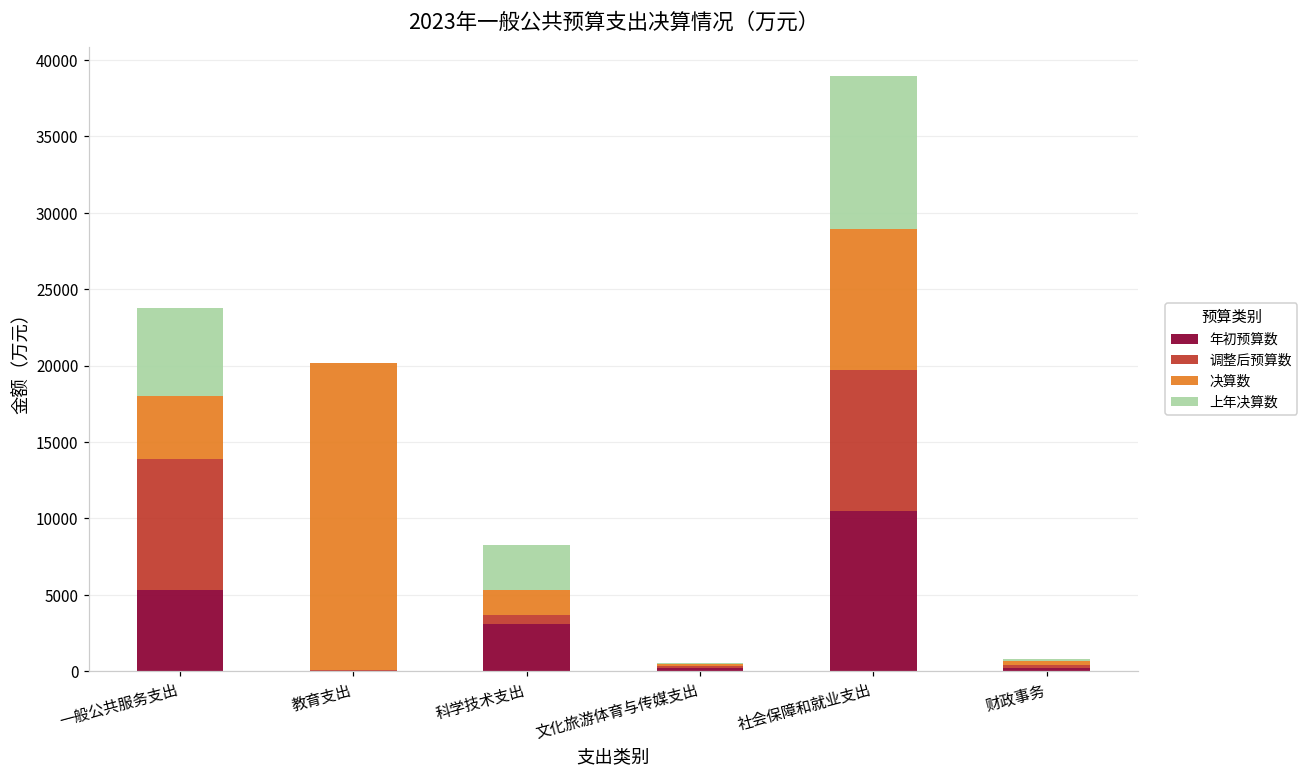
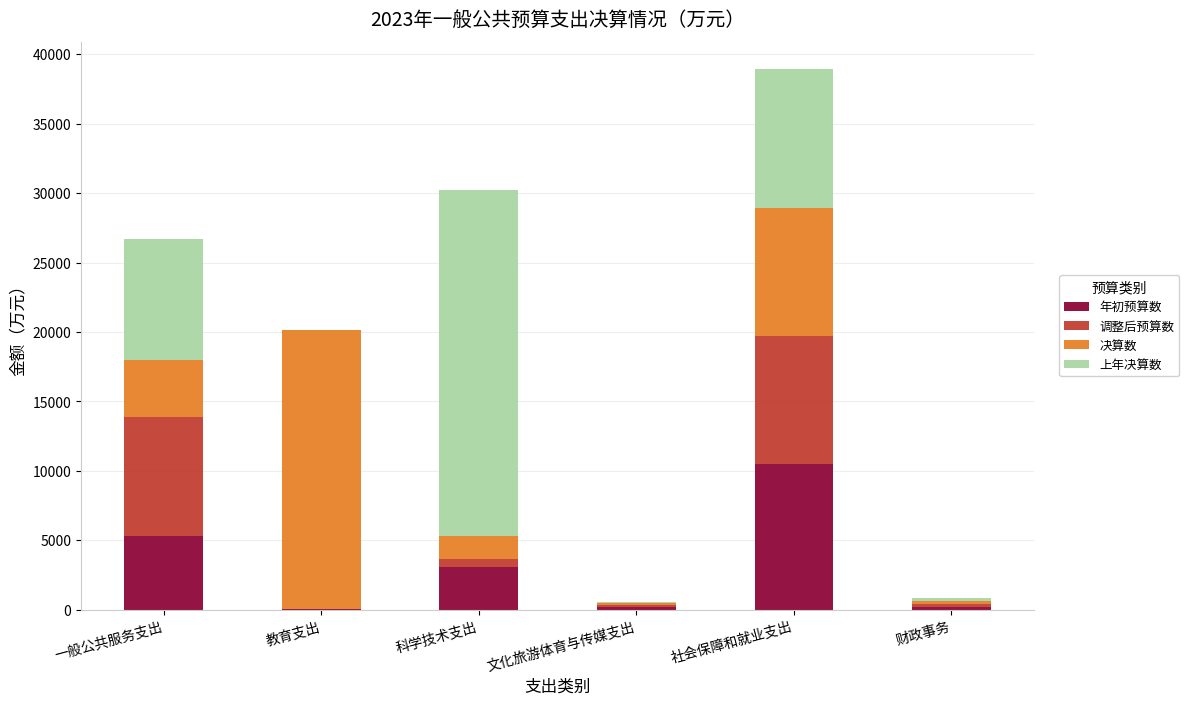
上年决算数, 一般公共服务支出: 5800 -> 8700
上年决算数, 科学技术支出: 3000 -> 24900
